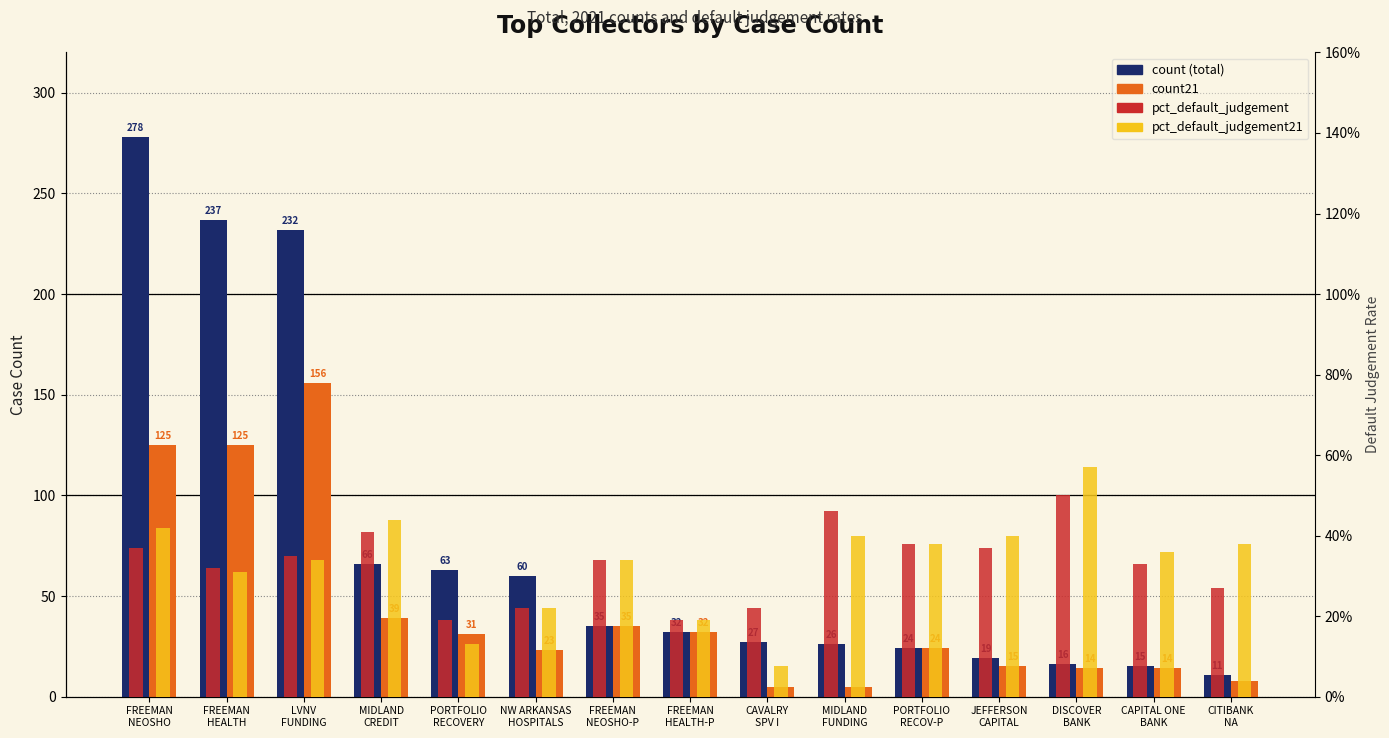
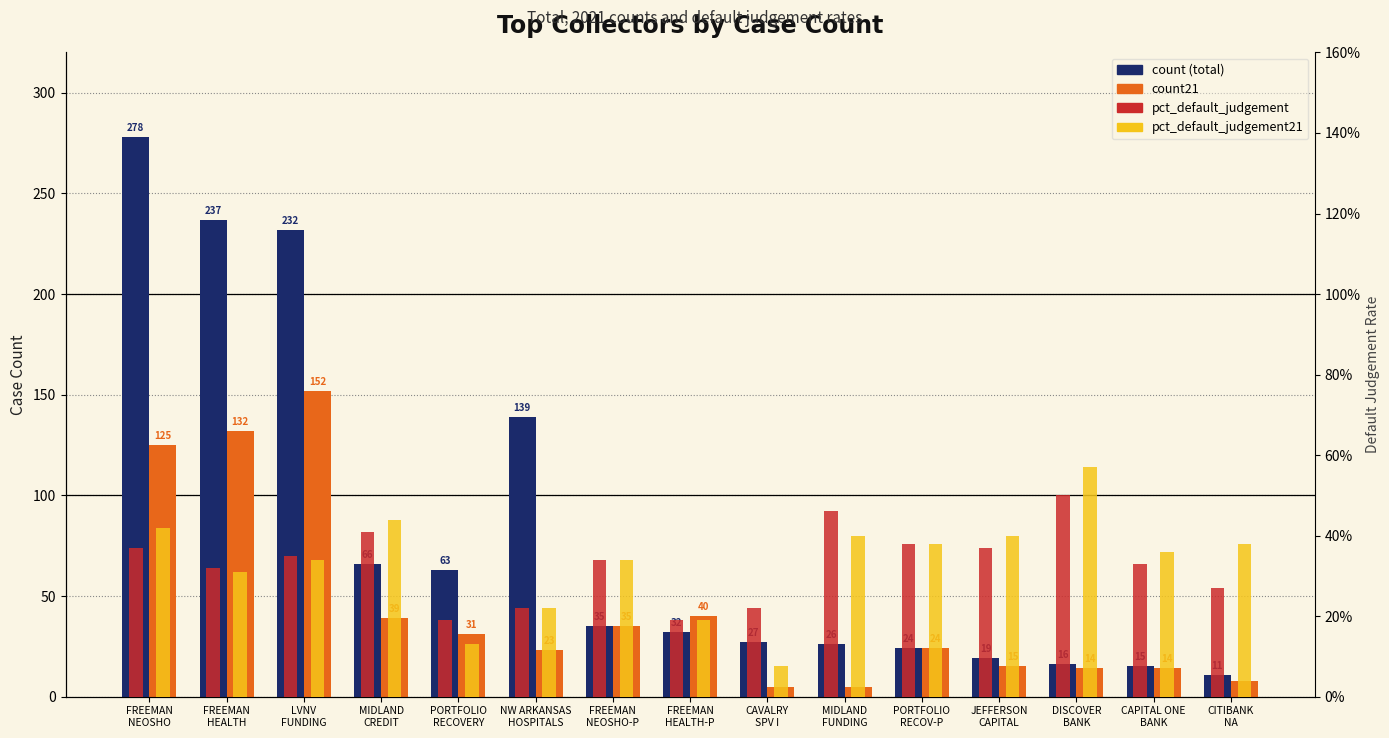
count21, FREEMAN HEALTH: 125 -> 132
count21, LVNV FUNDING: 156 -> 152
count (total), NW ARKANSAS HOSPITALS: 60 -> 139
count21, FREEMAN HEALTH-P: 32 -> 40
